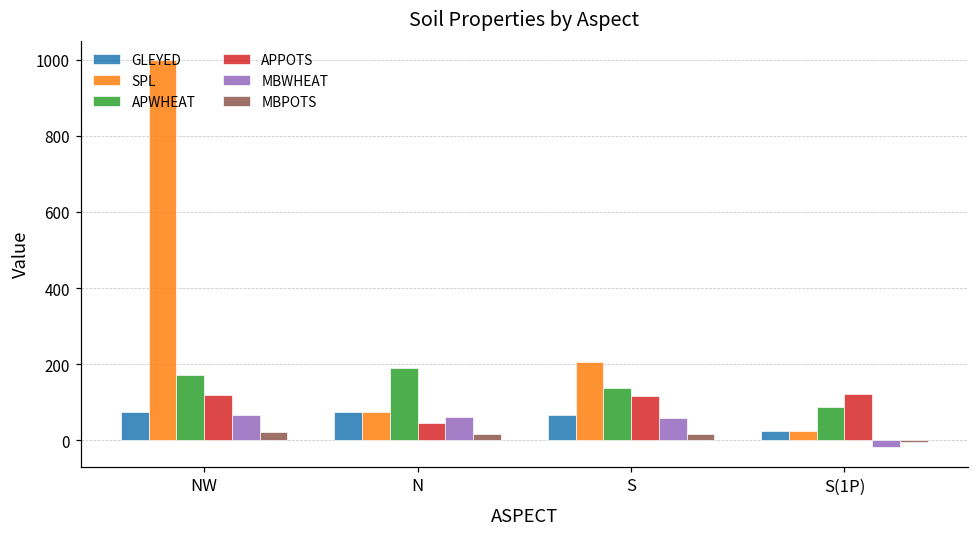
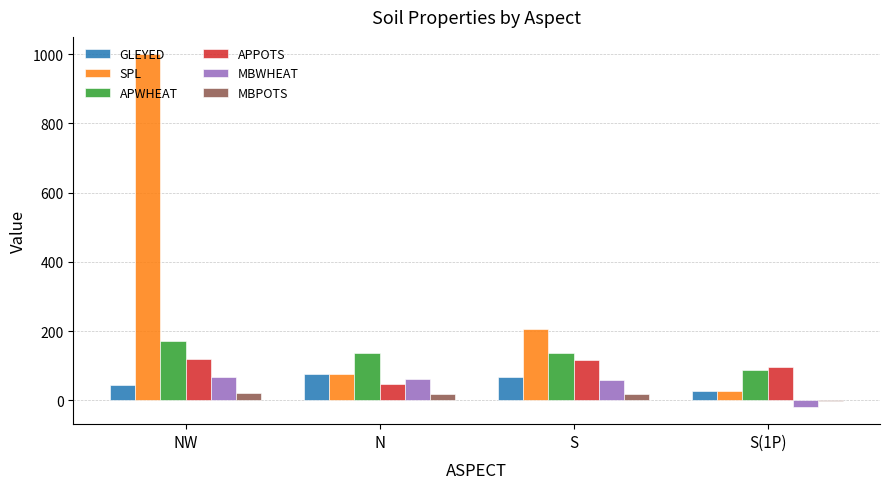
GLEYED, NW: 70 -> 50
APWHEAT, N: 190 -> 140
APPOTS, S(1P): 120 -> 100
